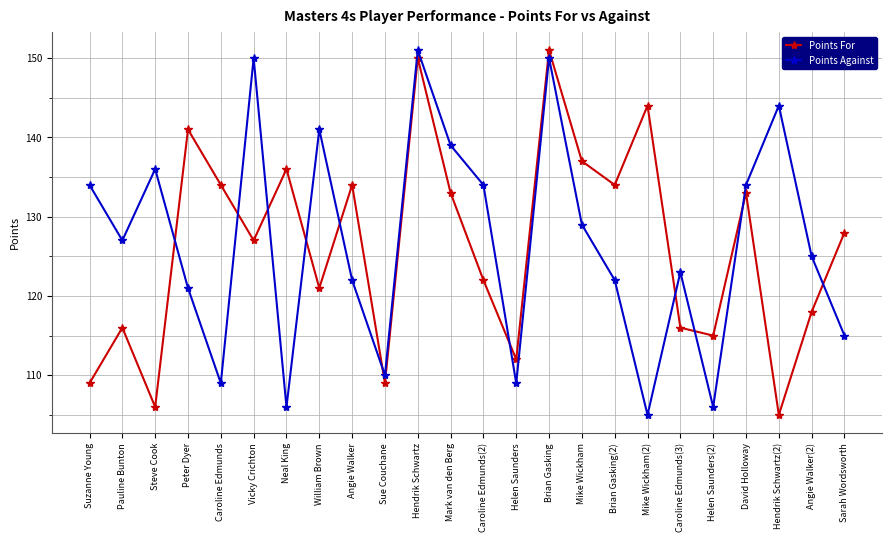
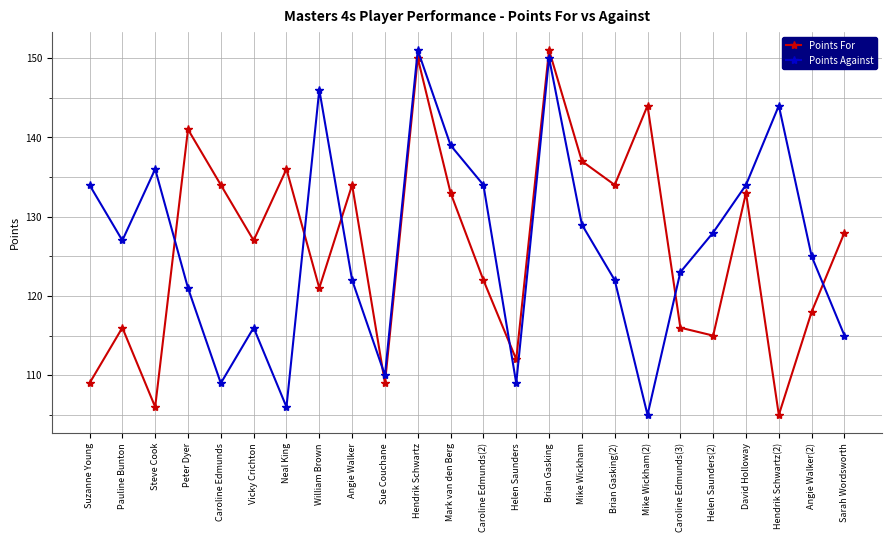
Points Against, Vicky Crichton: 150 -> 116
Points Against, William Brown: 141 -> 146
Points Against, Helen Saunders(2): 106 -> 128
